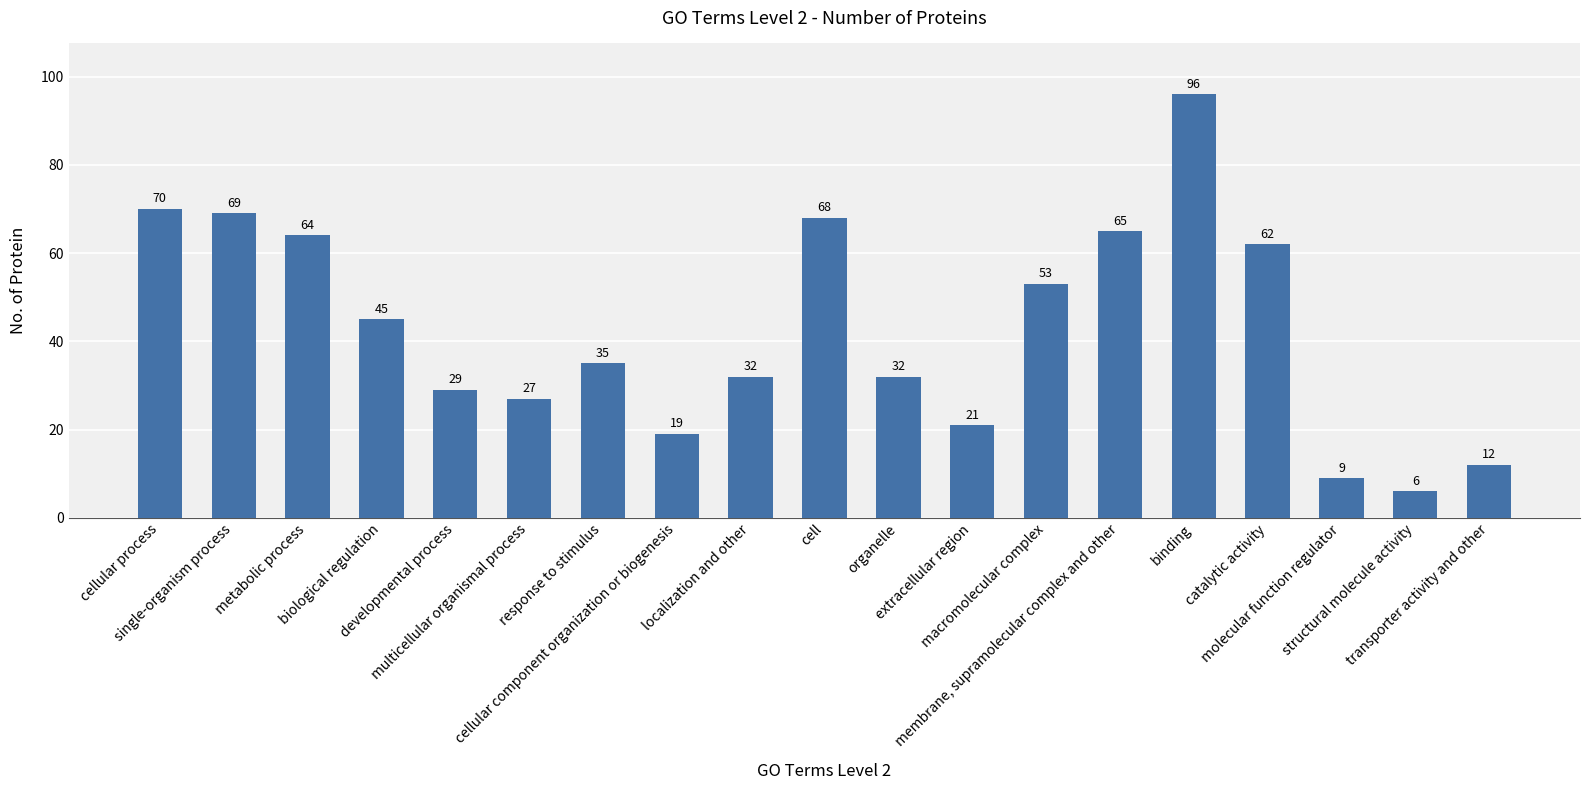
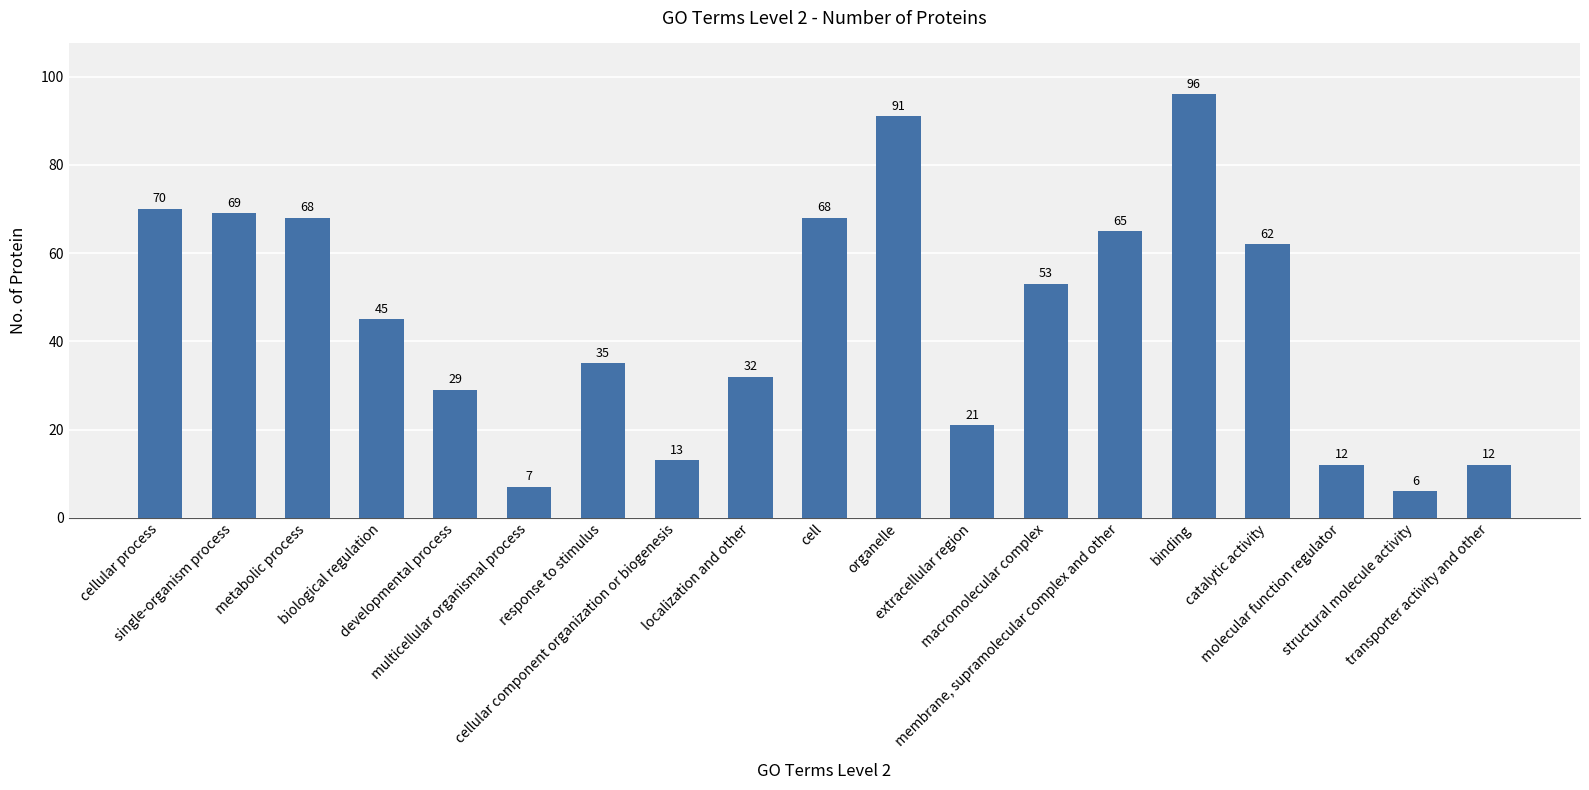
metabolic process: 64 -> 68
multicellular organismal process: 27 -> 7
cellular component organization or biogenesis: 19 -> 13
organelle: 32 -> 91
molecular function regulator: 9 -> 12
